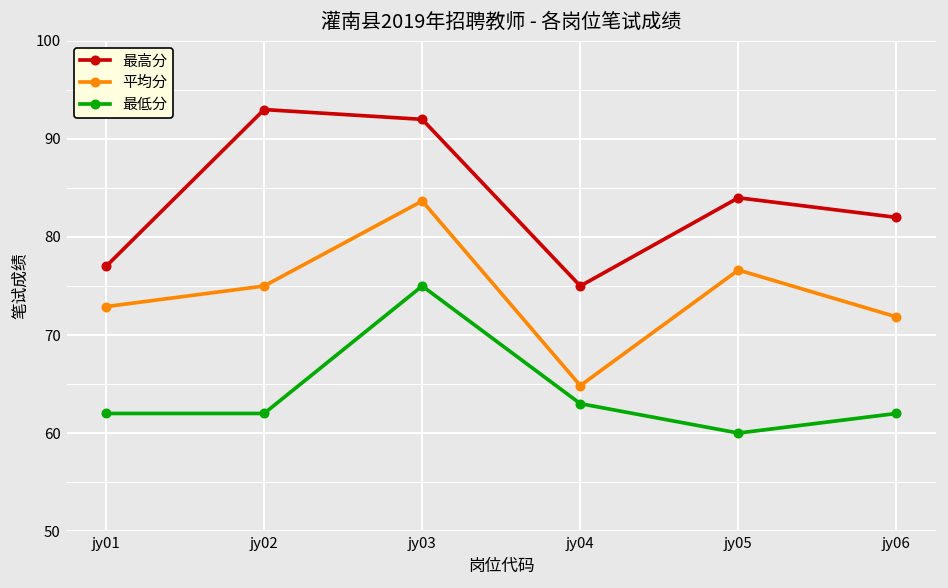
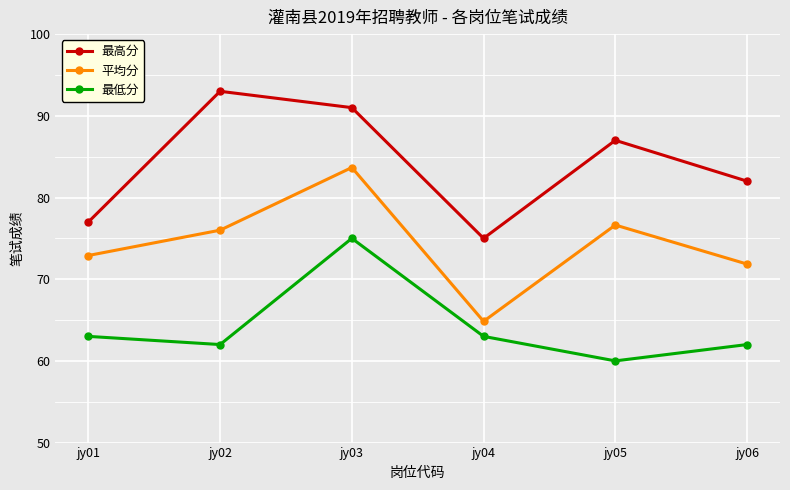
最低分, jy01: 62 -> 63
平均分, jy02: 75 -> 76
最高分, jy03: 92 -> 91
最高分, jy05: 84 -> 87
